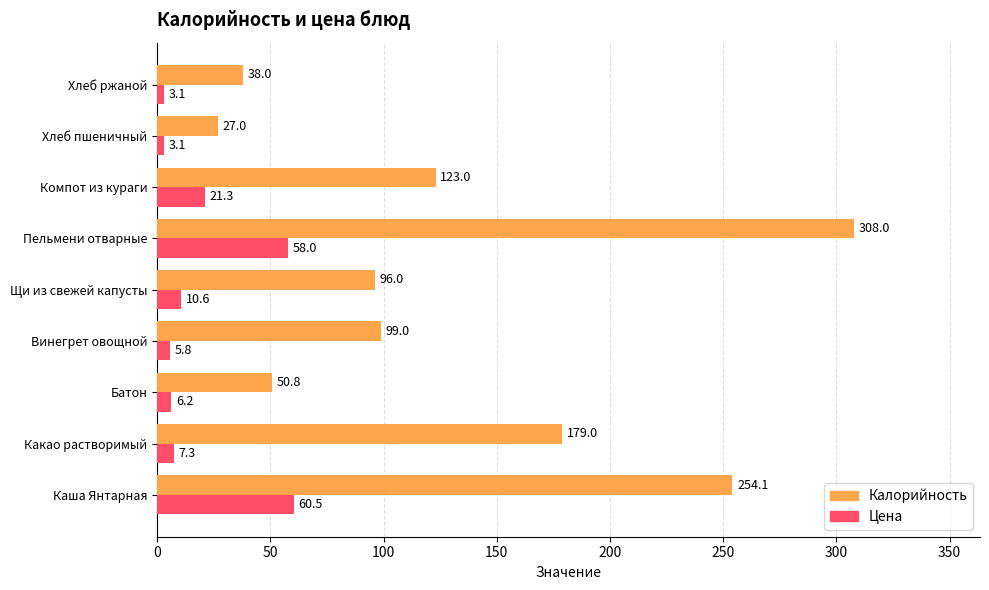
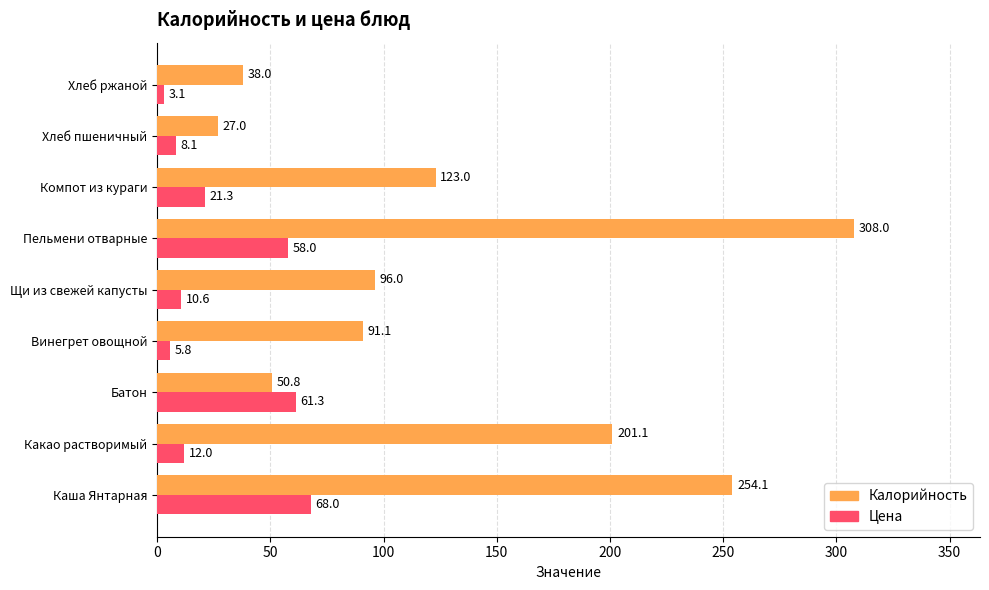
Цена, Хлеб пшеничный: 3.1 -> 8.1
Калорийность, Винегрет овощной: 99.0 -> 91.1
Цена, Батон: 6.2 -> 61.3
Калорийность, Какао растворимый: 179.0 -> 201.1
Цена, Какао растворимый: 7.3 -> 12.0
Цена, Каша Янтарная: 60.5 -> 68.0
